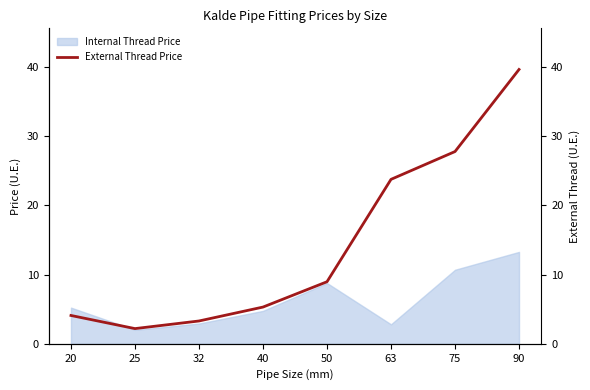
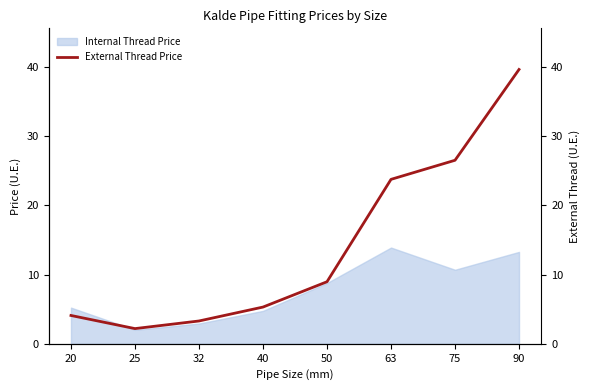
Internal Thread Price, 63: 3 -> 14
External Thread Price, 75: 28 -> 26
